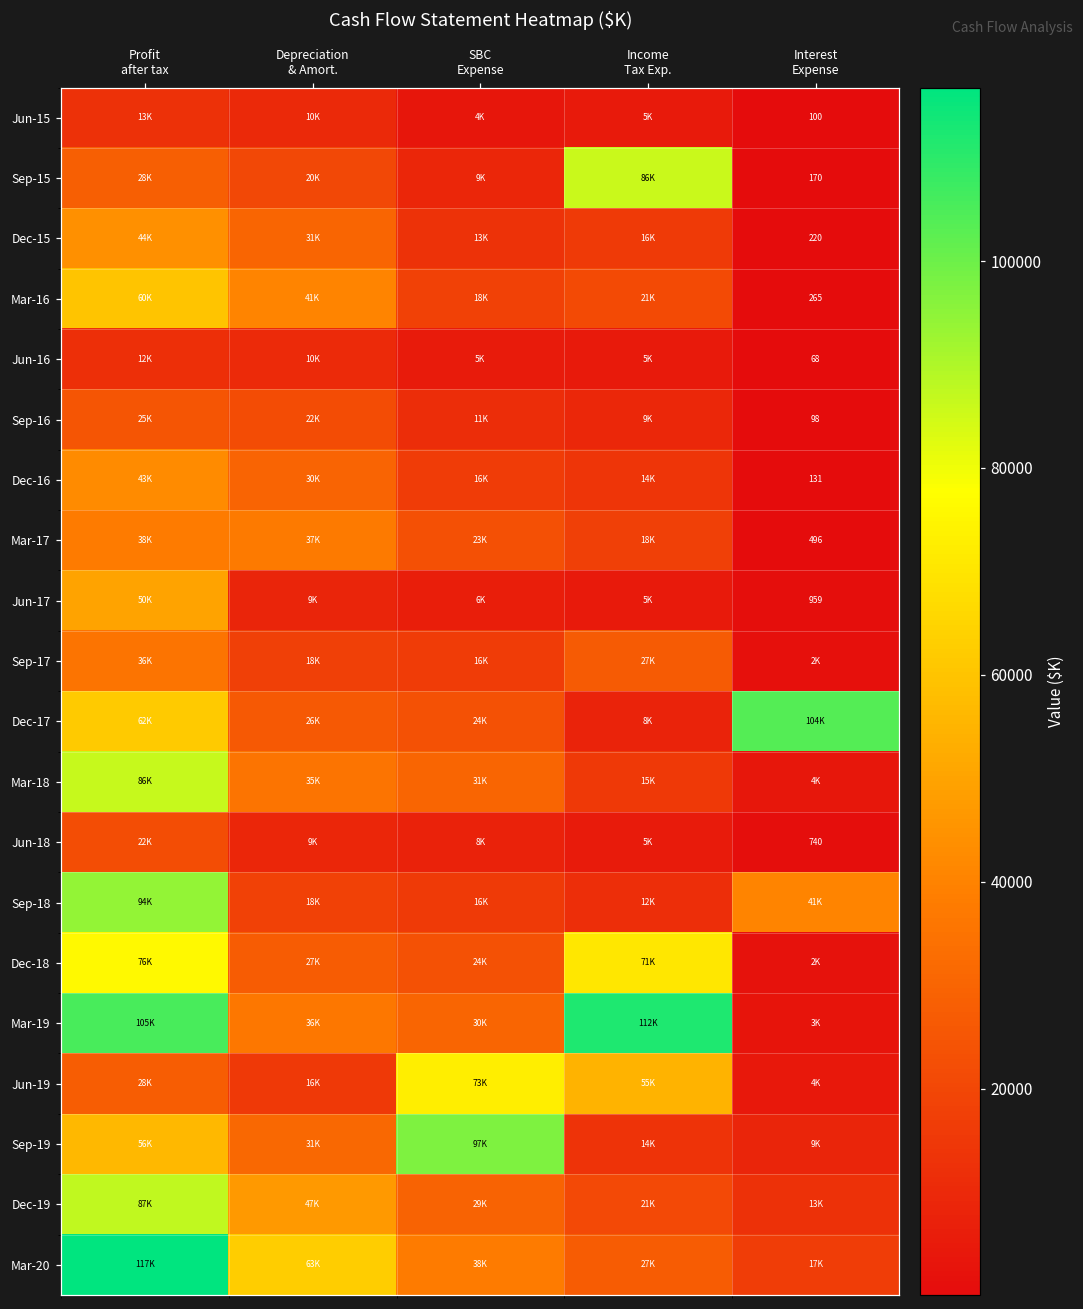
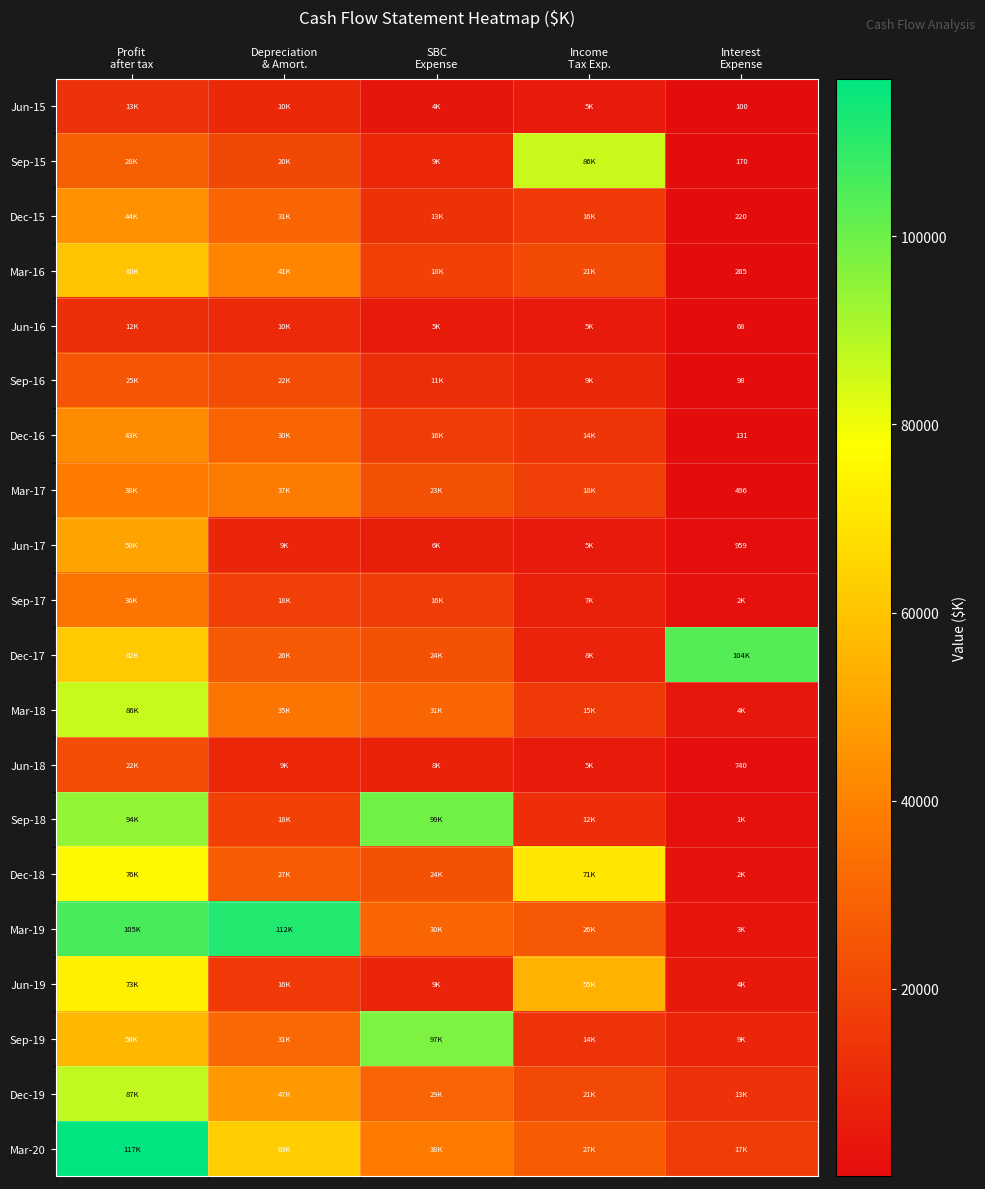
Sep-17, Income Tax Exp.: 27K -> 7K
Sep-18, SBC Expense: 16K -> 99K
Sep-18, Interest Expense: 41K -> 1K
Mar-19, Depreciation & Amort.: 36K -> 112K
Mar-19, Income Tax Exp.: 112K -> 26K
Jun-19, Profit after tax: 28K -> 73K
Jun-19, SBC Expense: 73K -> 9K
